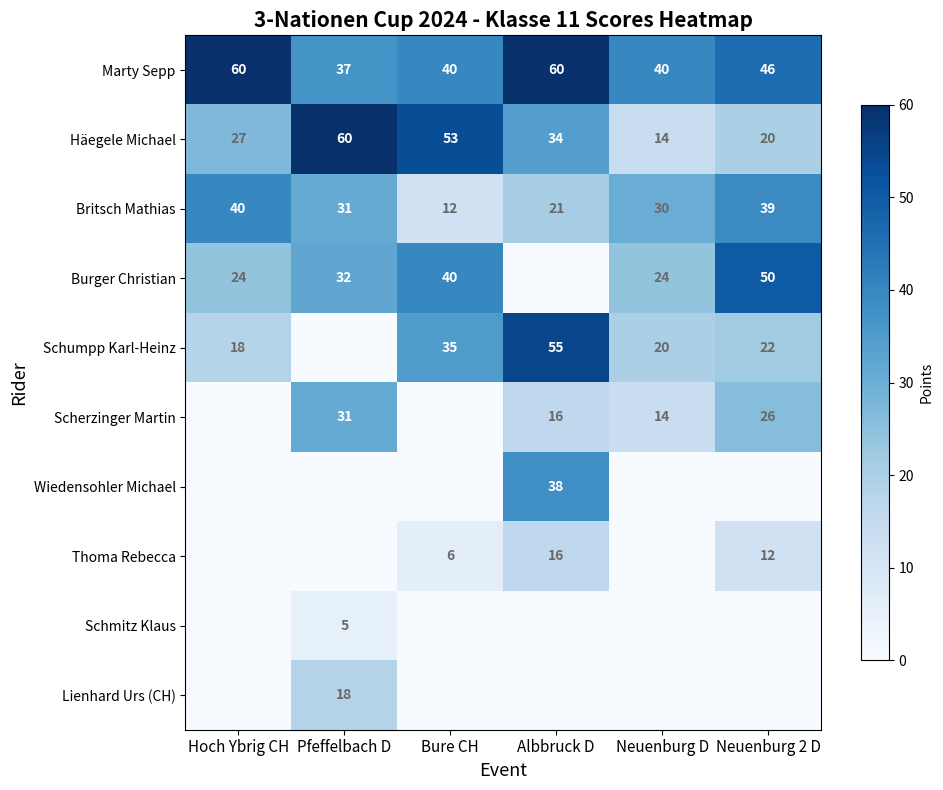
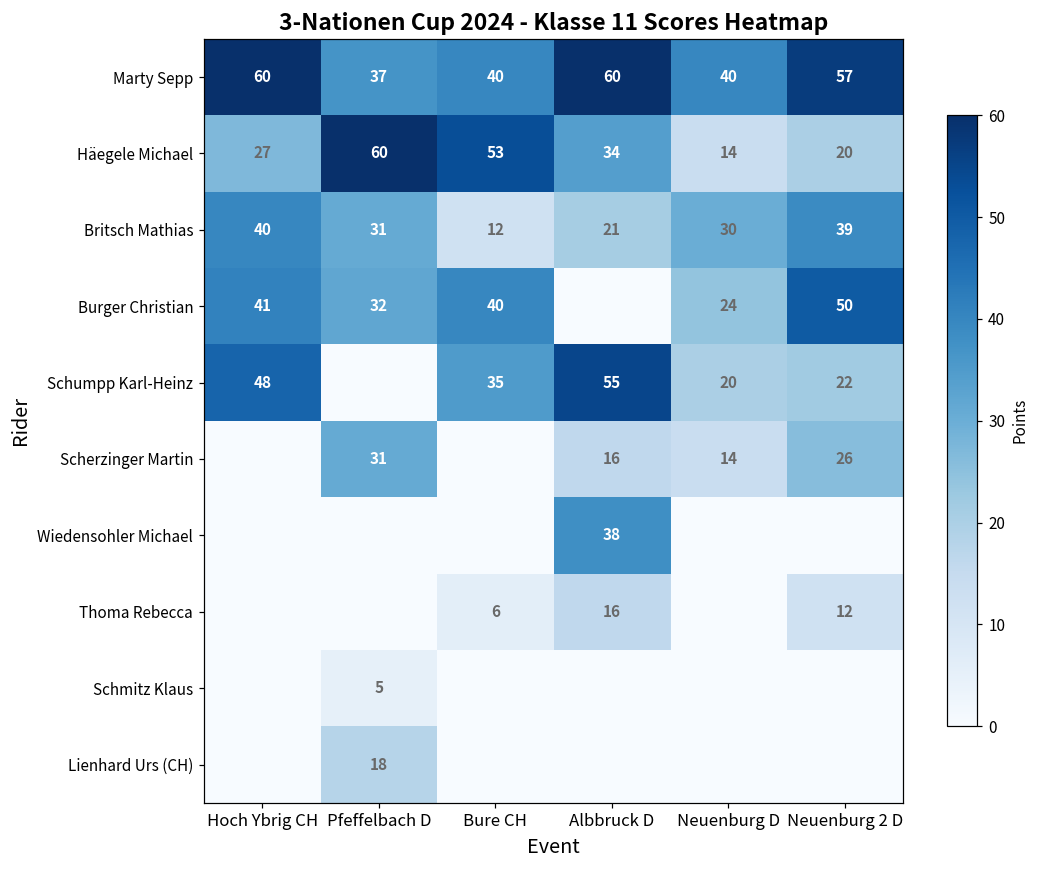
Marty Sepp, Neuenburg 2 D: 46 -> 57
Burger Christian, Hoch Ybrig CH: 24 -> 41
Schumpp Karl-Heinz, Hoch Ybrig CH: 18 -> 48
